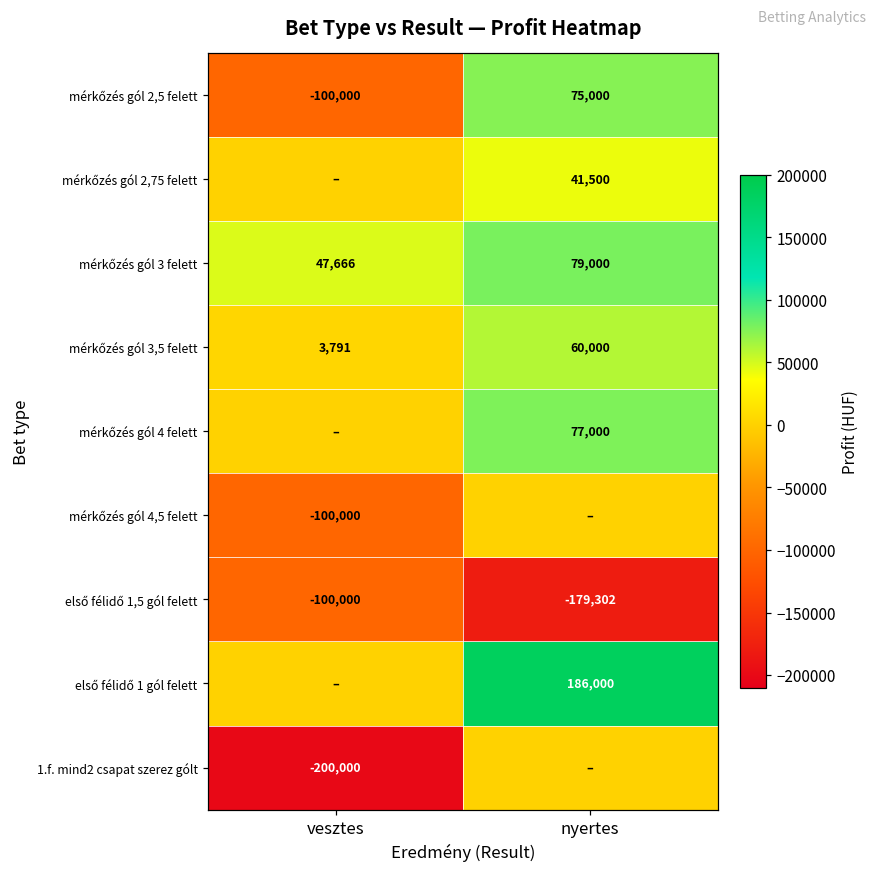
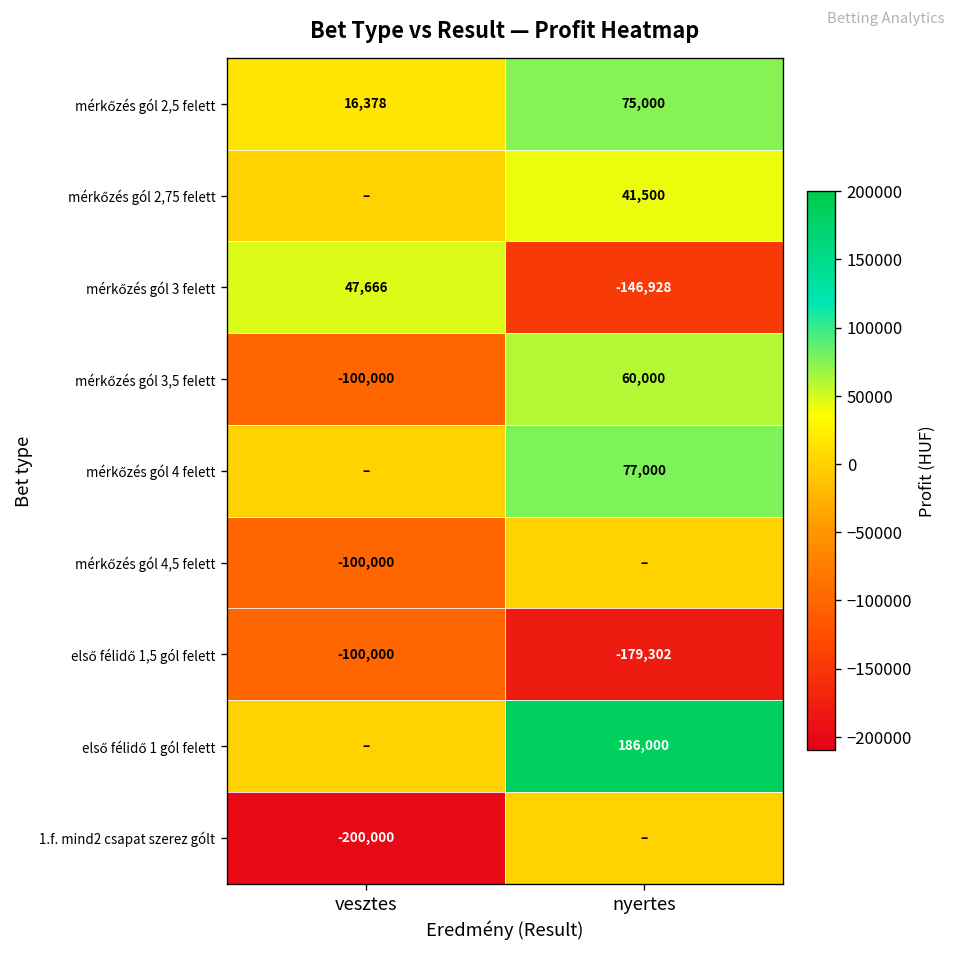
mérkőzés gól 2,5 felett, vesztes: -100,000 -> 16,378
mérkőzés gól 3 felett, nyertes: 79,000 -> -146,928
mérkőzés gól 3,5 felett, vesztes: 3,791 -> -100,000
